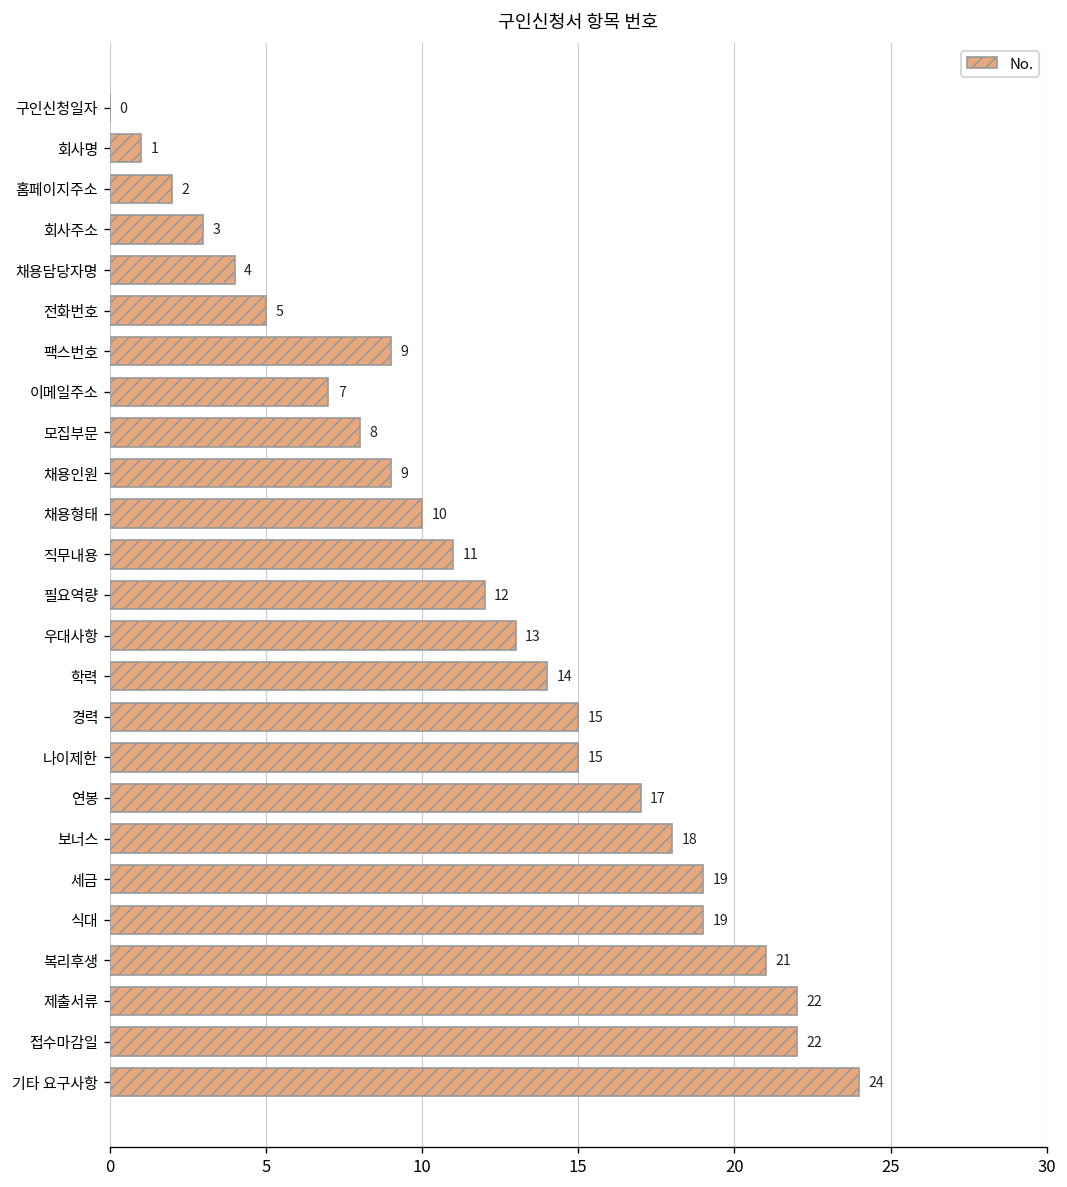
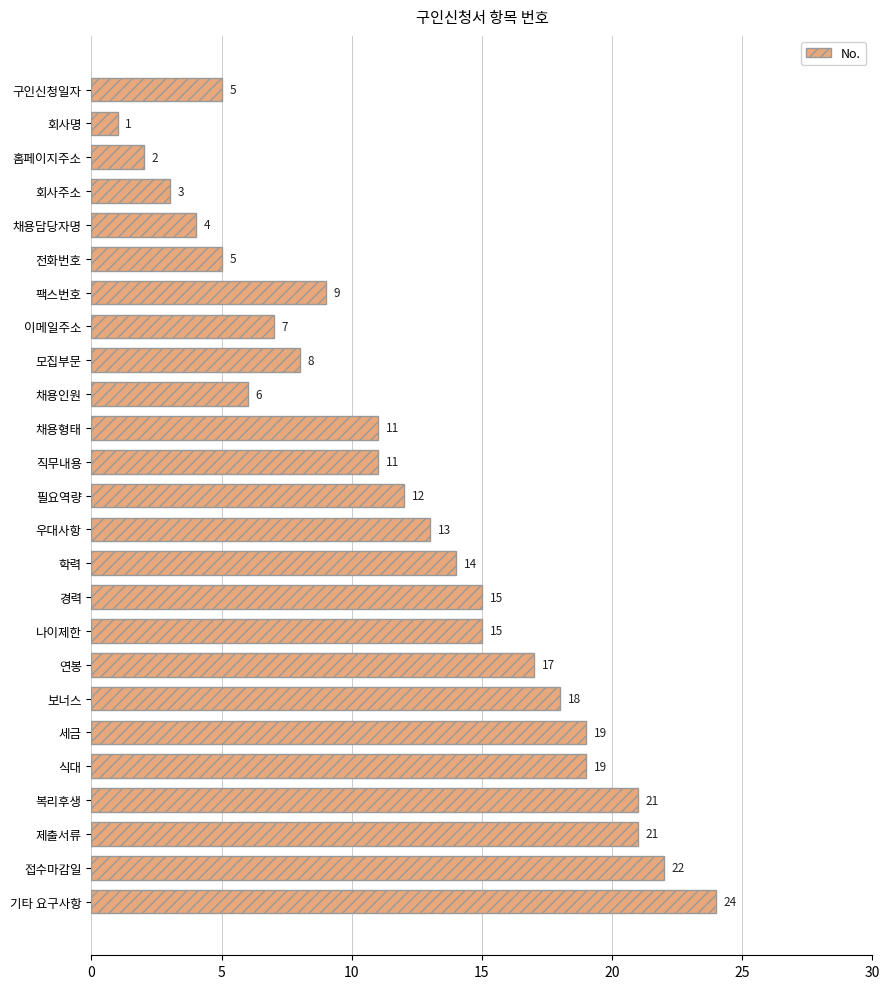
구인신청일자: 0 -> 5
채용인원: 9 -> 6
채용형태: 10 -> 11
제출서류: 22 -> 21
